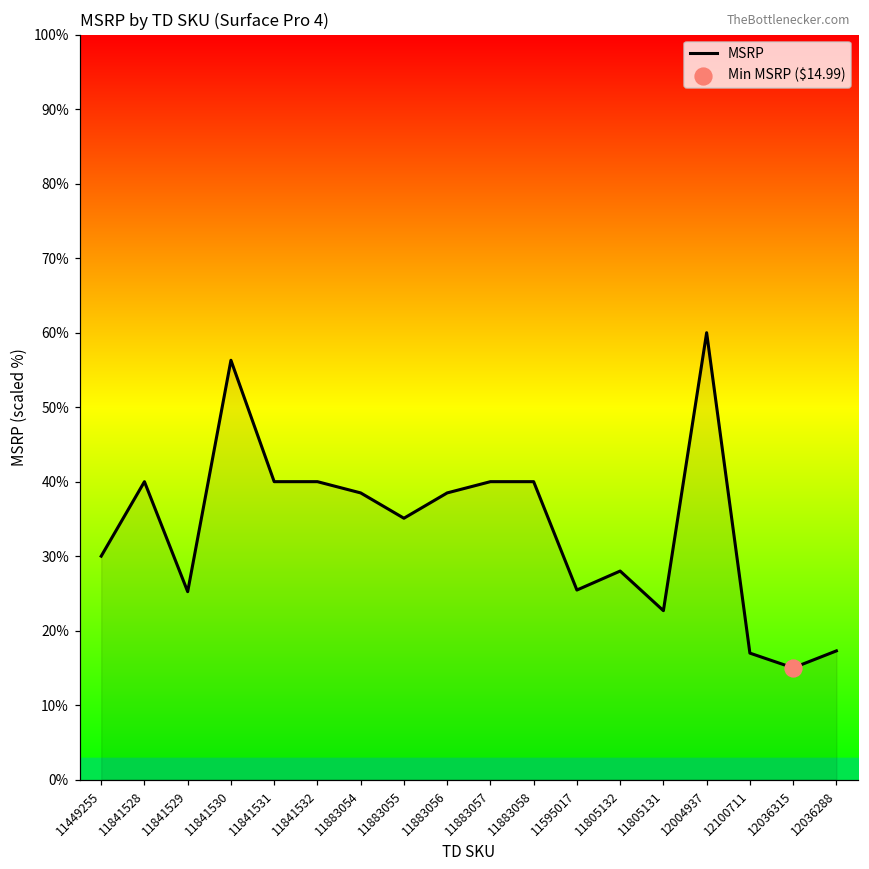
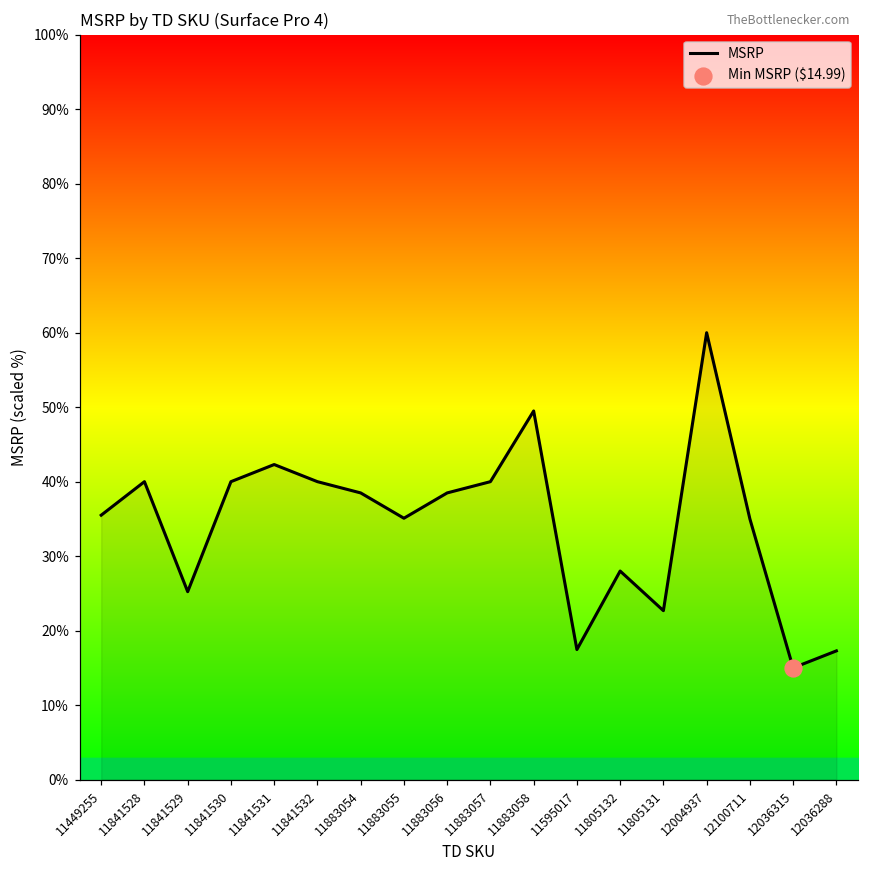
MSRP, 11449255: 30% -> 35%
MSRP, 11841530: 56% -> 40%
MSRP, 11841531: 40% -> 42%
MSRP, 11883058: 40% -> 49%
MSRP, 11595017: 25% -> 17%
MSRP, 12100711: 17% -> 35%
